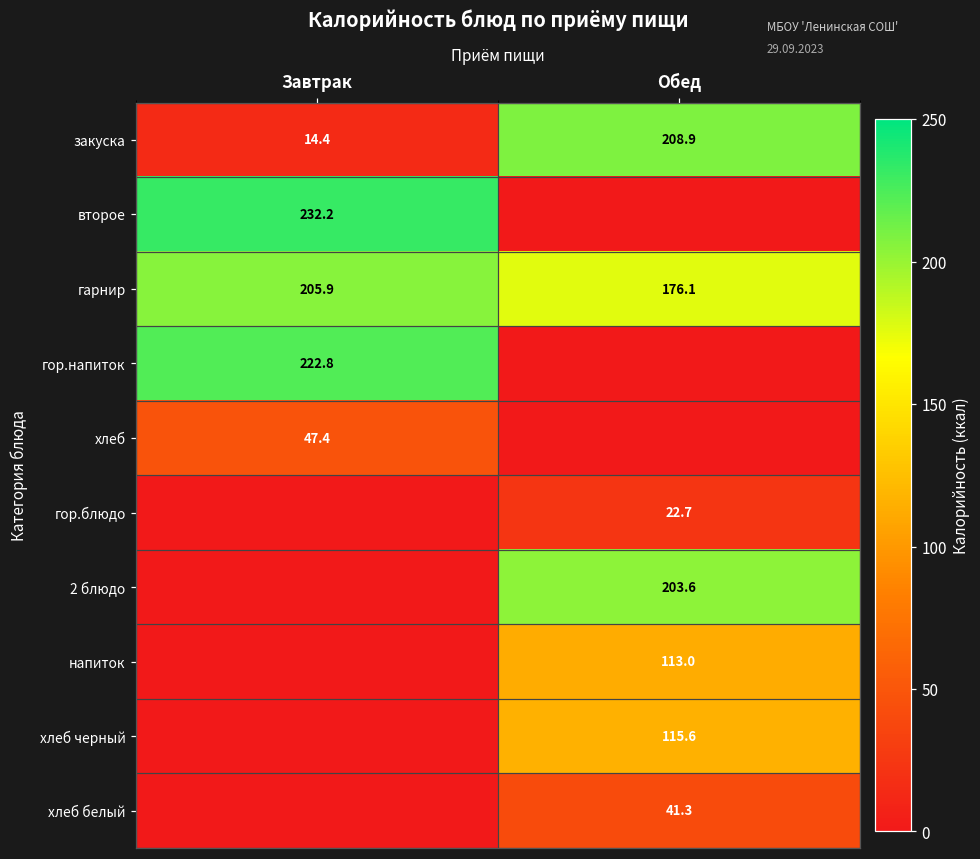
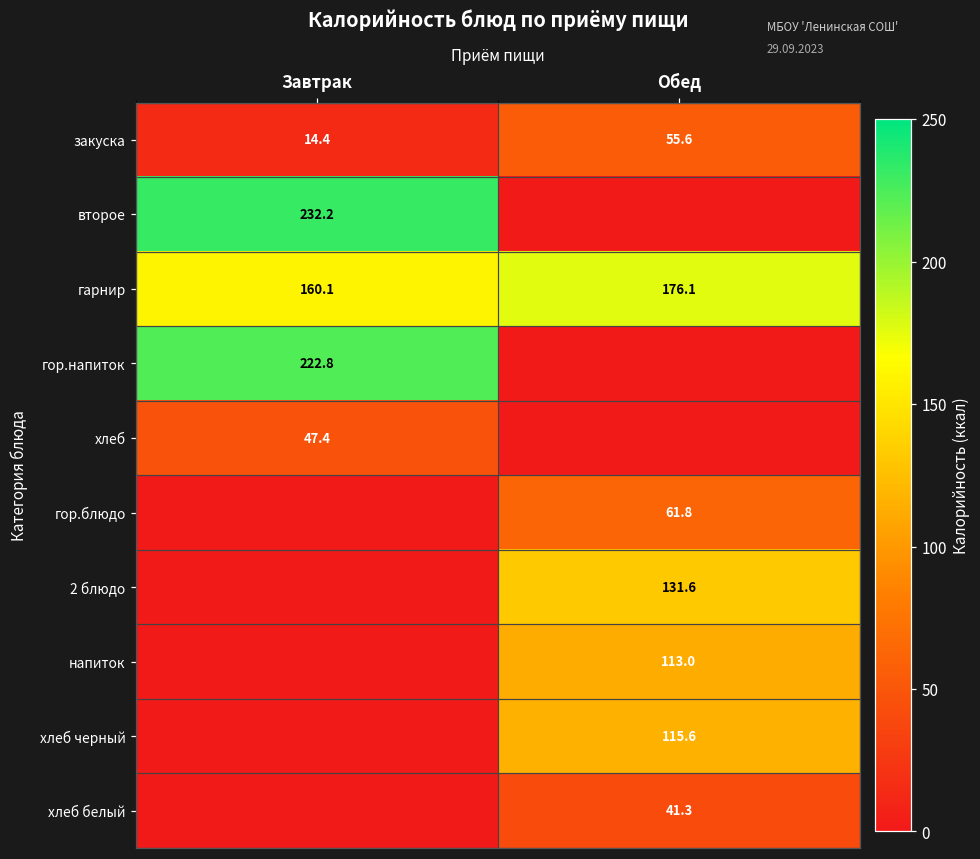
закуска, Обед: 208.9 -> 55.6
гарнир, Завтрак: 205.9 -> 160.1
гор.блюдо, Обед: 22.7 -> 61.8
2 блюдо, Обед: 203.6 -> 131.6
